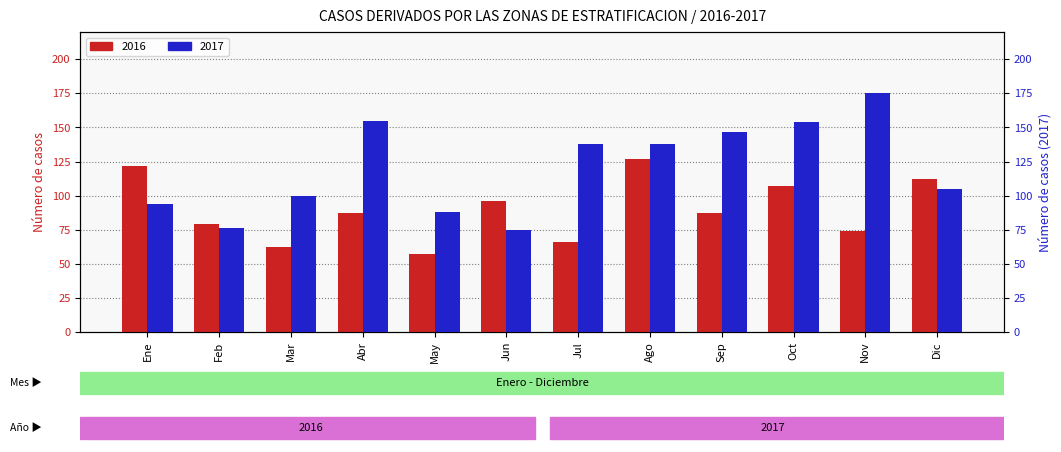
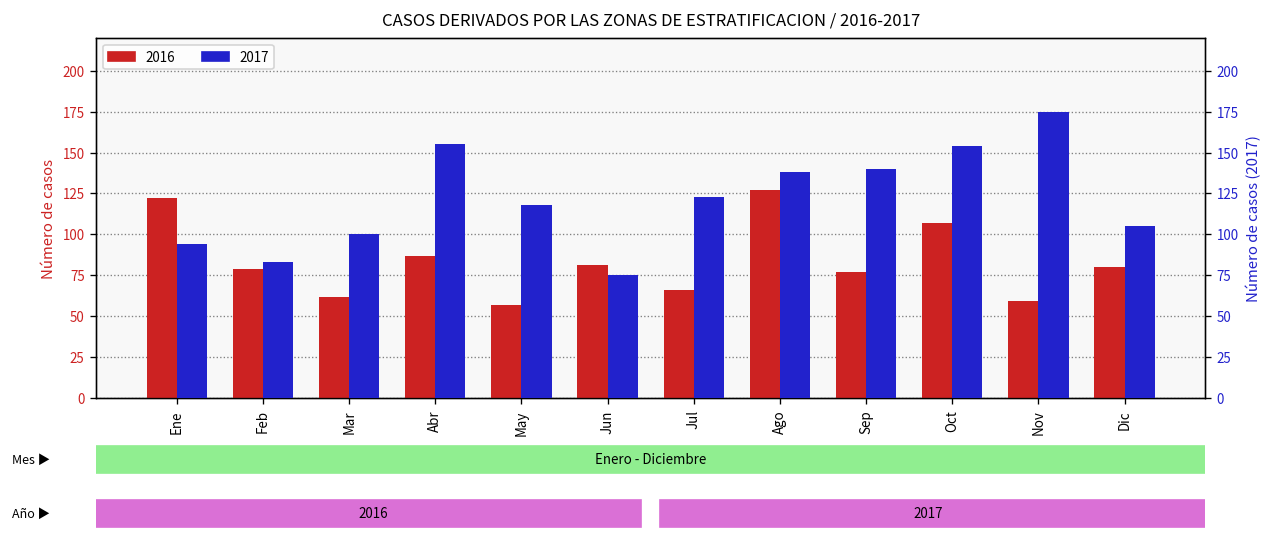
2016, Jun: 96 -> 81
2016, Sep: 87 -> 77
2016, Nov: 74 -> 59
2016, Dic: 112 -> 80
2017, Feb: 76 -> 83
2017, May: 88 -> 118
2017, Jul: 138 -> 123
2017, Sep: 147 -> 140
